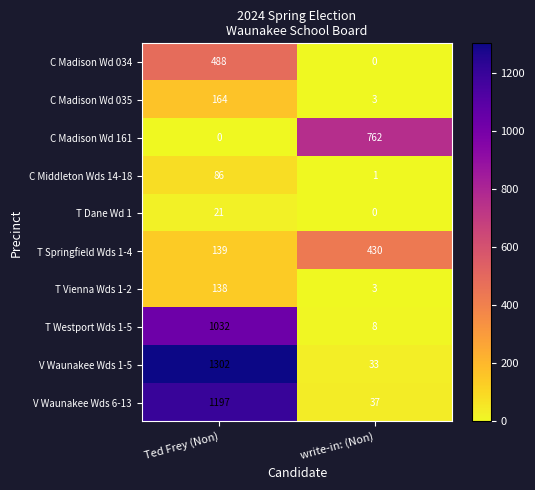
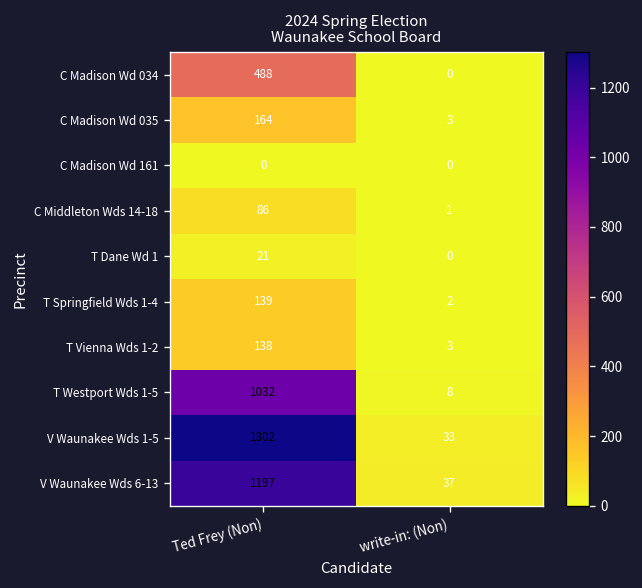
C Madison Wd 161, write-in: (Non): 762 -> 0
T Springfield Wds 1-4, write-in: (Non): 430 -> 2
